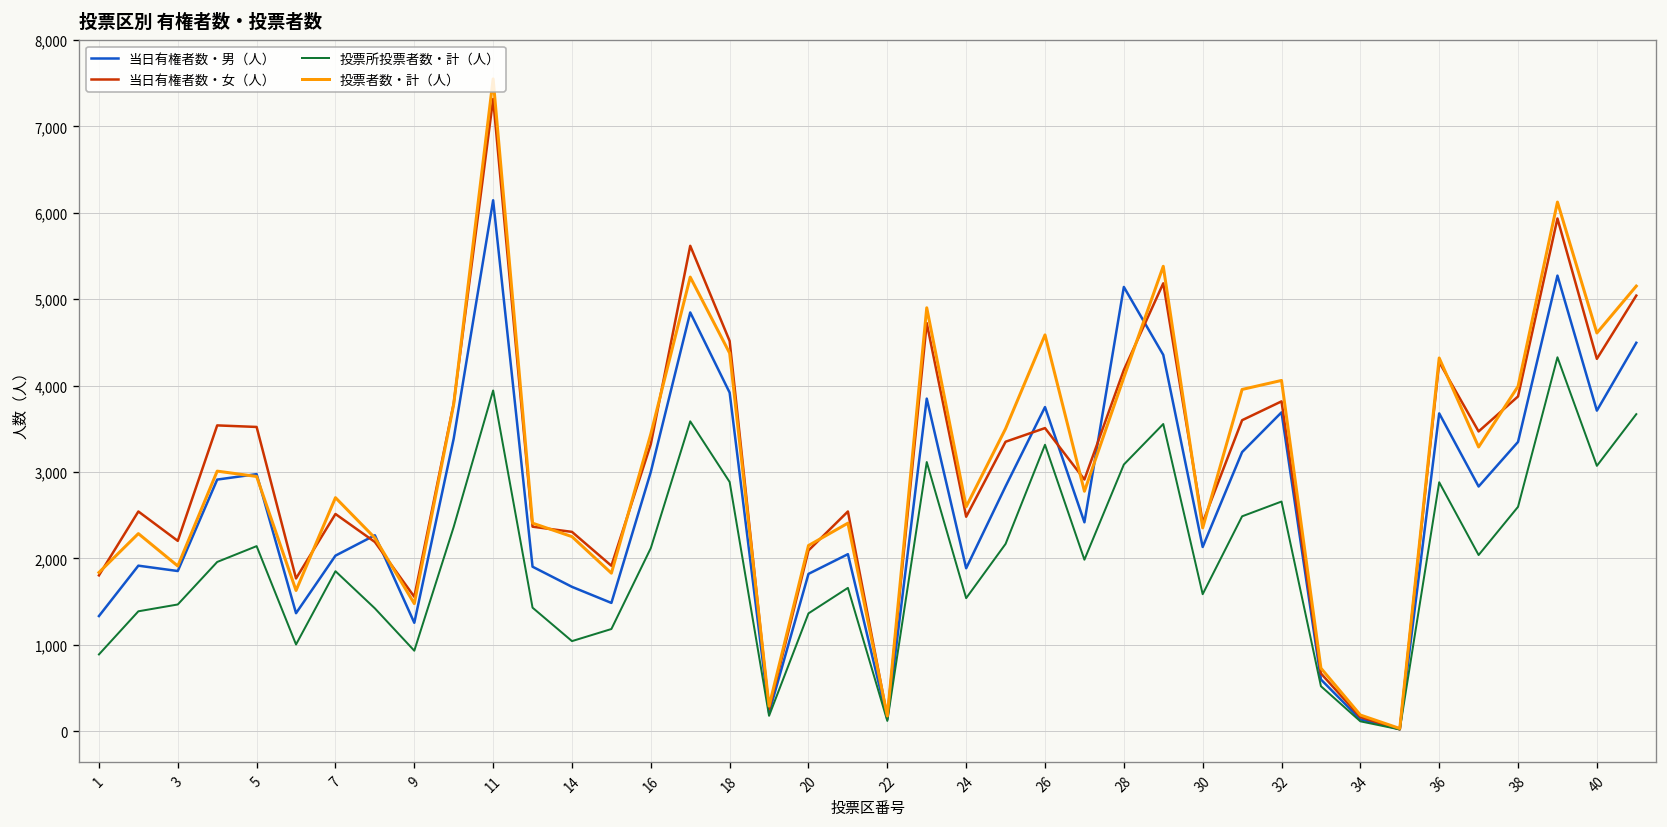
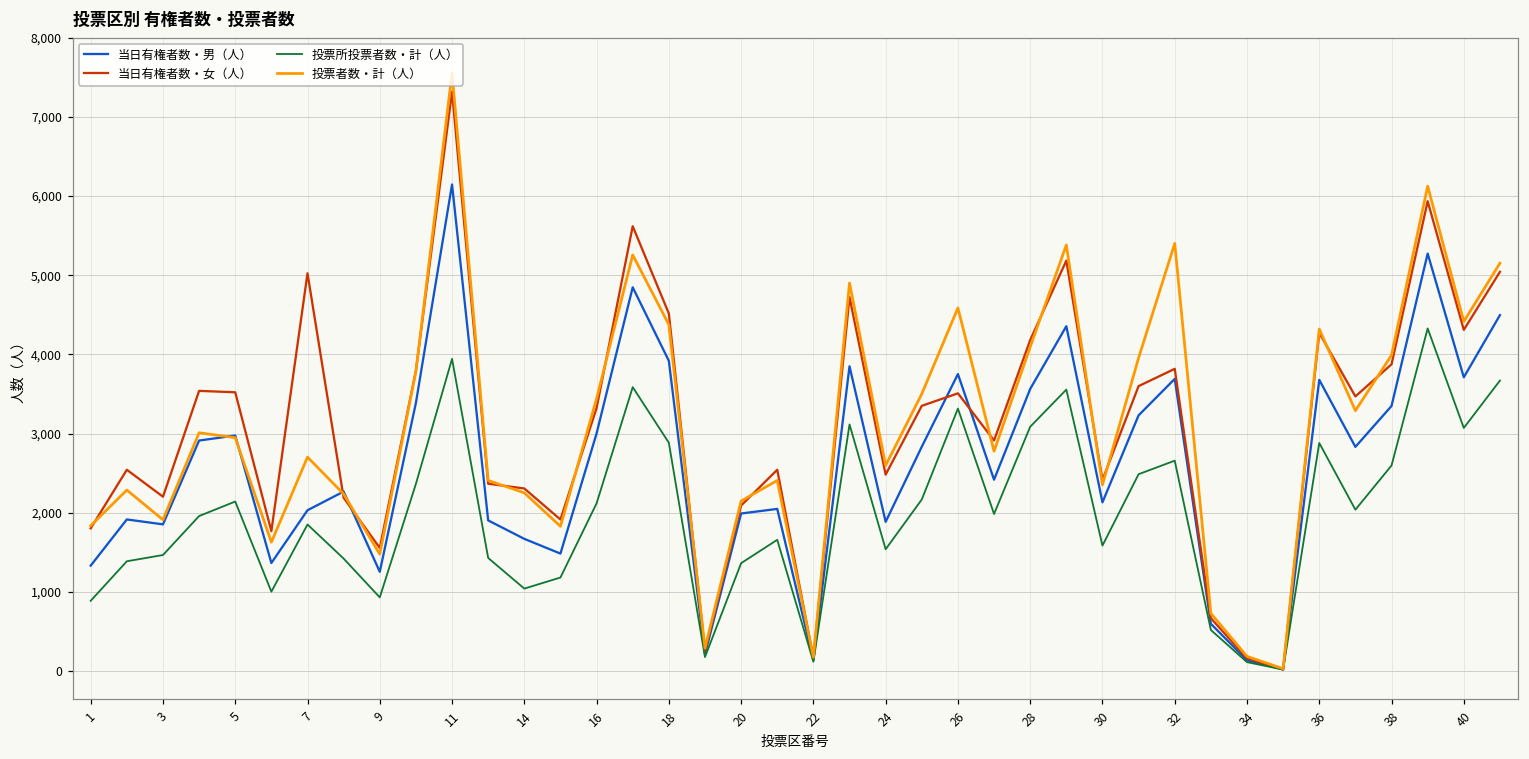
当日有権者数・女（人）, 7: 2,500 -> 5,000
当日有権者数・男（人）, 20: 1,800 -> 2,000
当日有権者数・男（人）, 28: 5,100 -> 3,600
投票者数・計（人）, 32: 4,100 -> 5,400
投票者数・計（人）, 40: 4,600 -> 4,400
